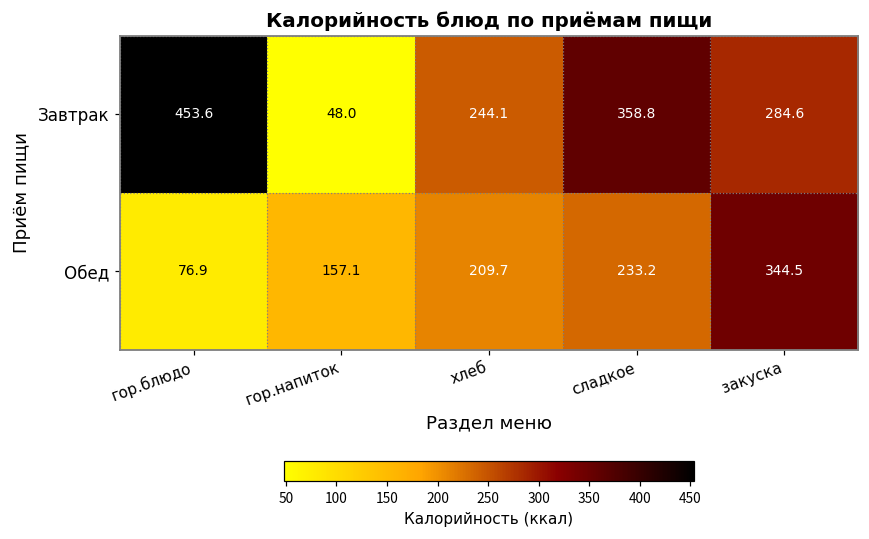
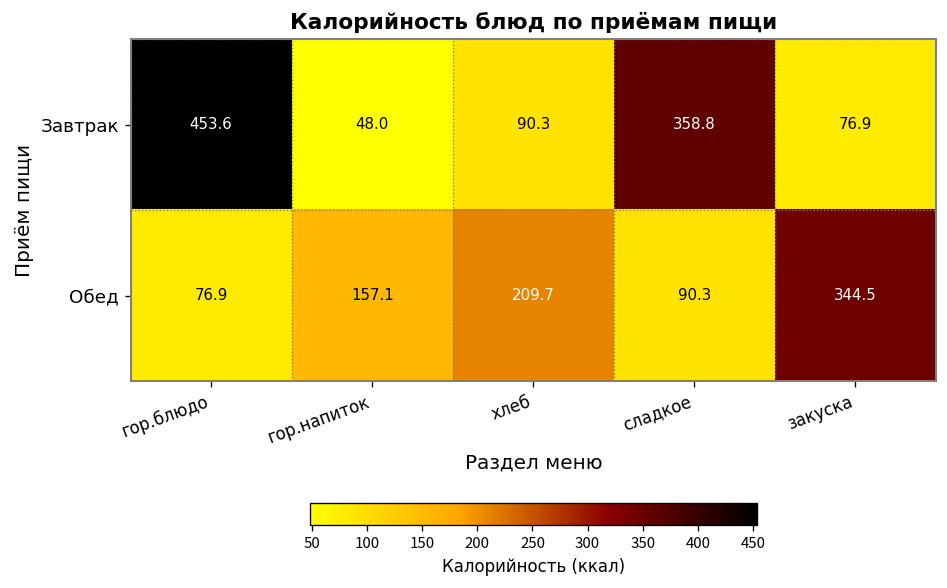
Завтрак, хлеб: 244.1 -> 90.3
Завтрак, закуска: 284.6 -> 76.9
Обед, сладкое: 233.2 -> 90.3
